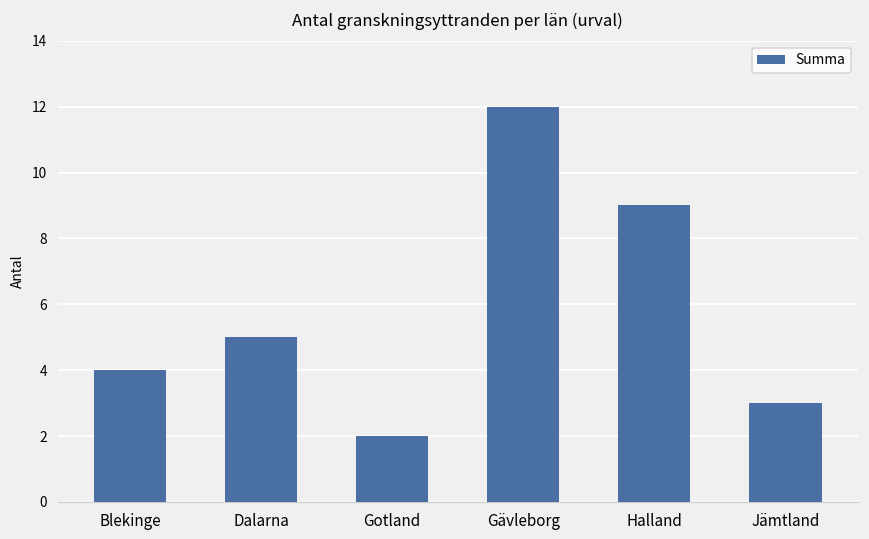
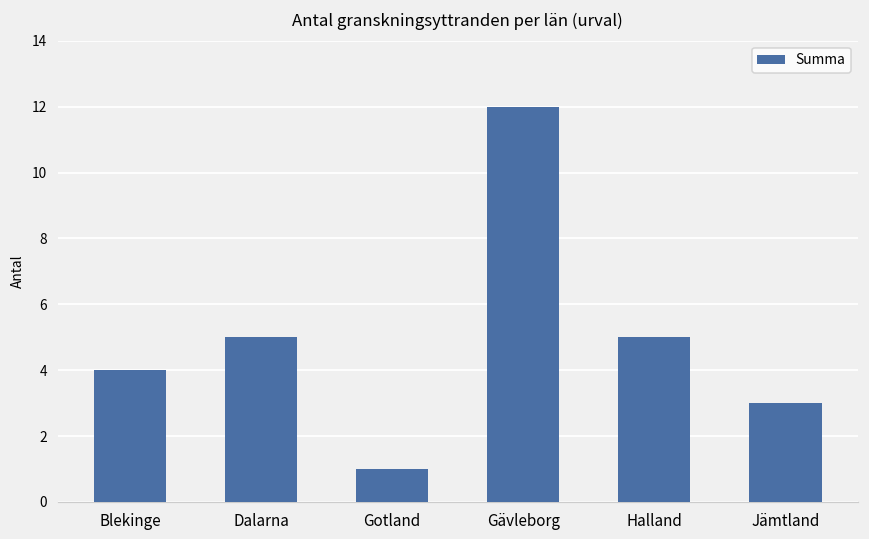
Gotland: 2 -> 1
Halland: 9 -> 5
